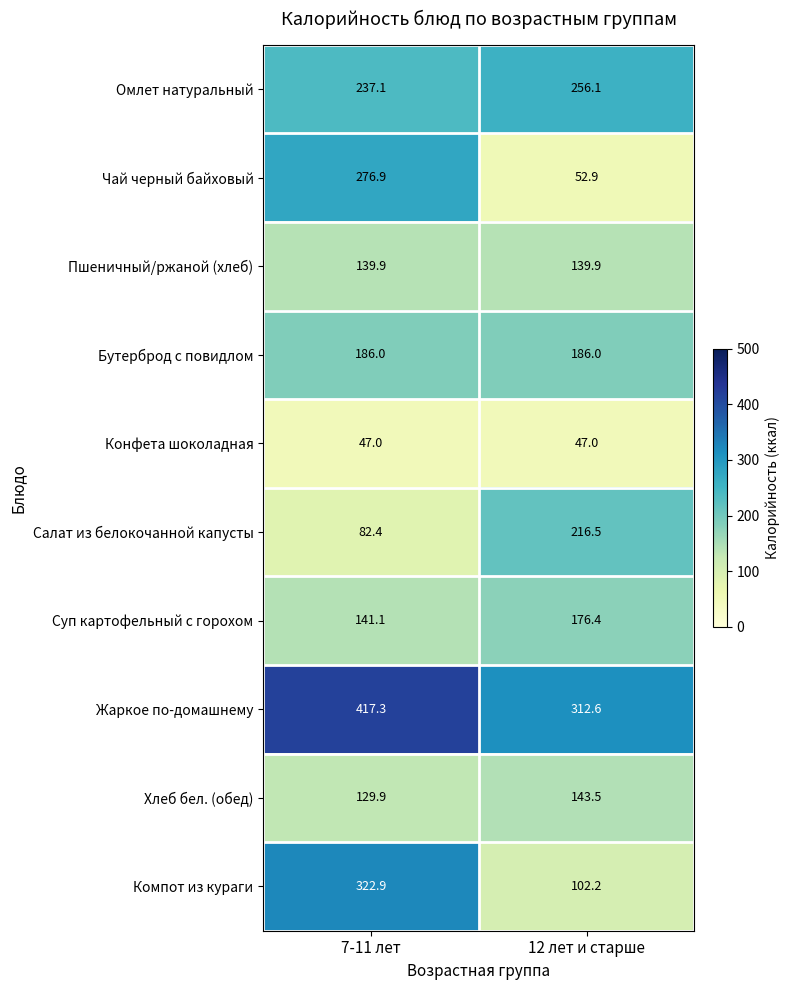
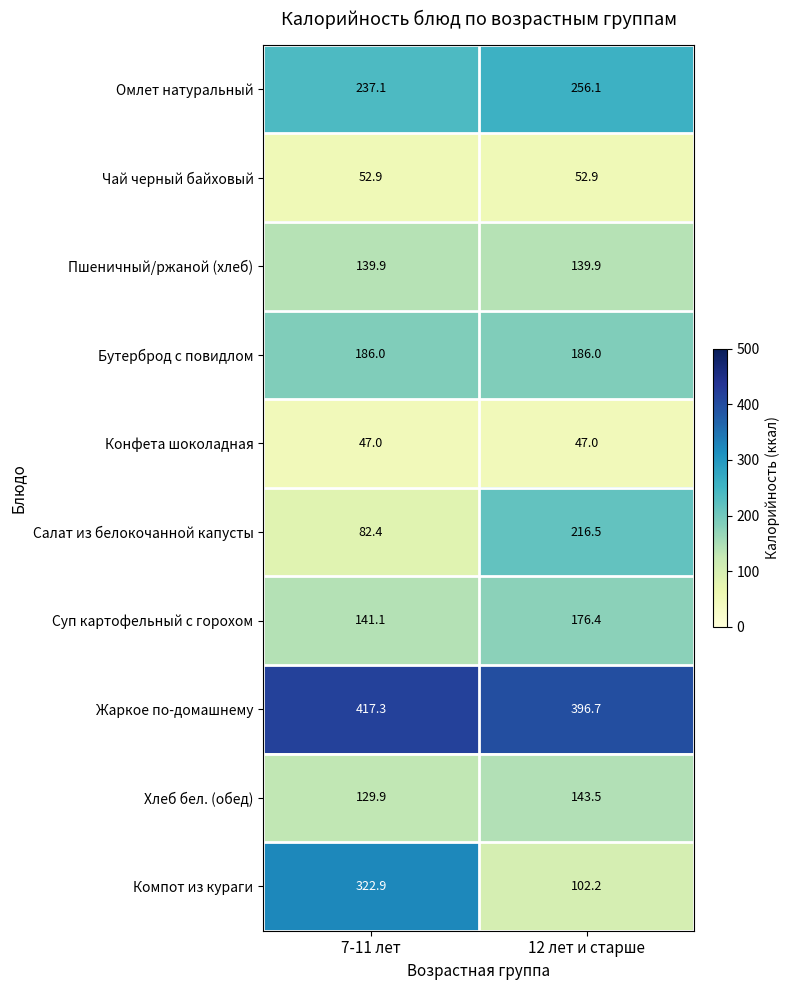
Чай черный байховый, 7-11 лет: 276.9 -> 52.9
Жаркое по-домашнему, 12 лет и старше: 312.6 -> 396.7
